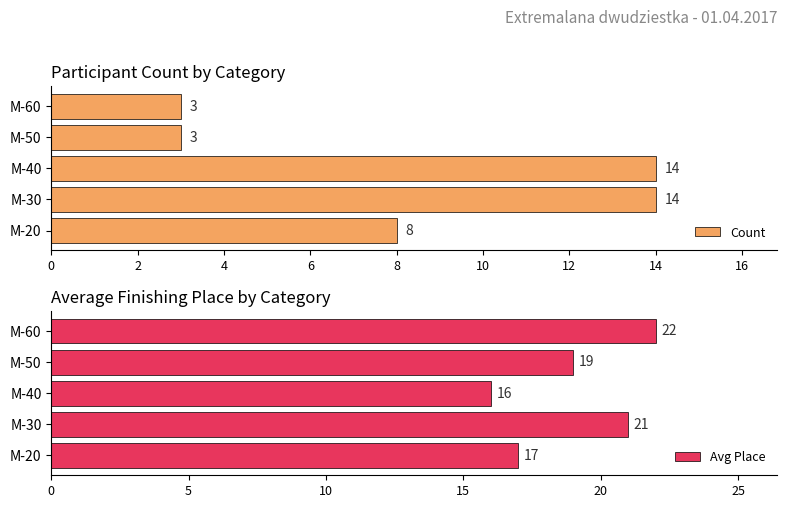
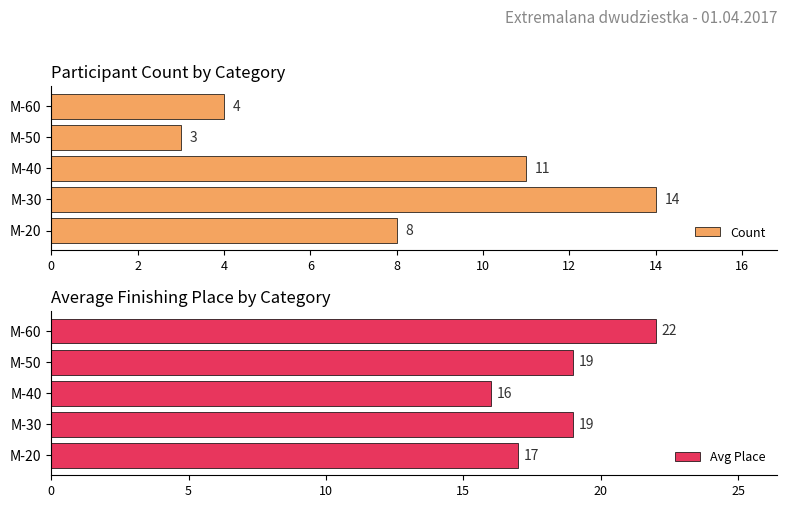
Participant Count by Category, M-60: 3 -> 4
Participant Count by Category, M-40: 14 -> 11
Average Finishing Place by Category, M-30: 21 -> 19
